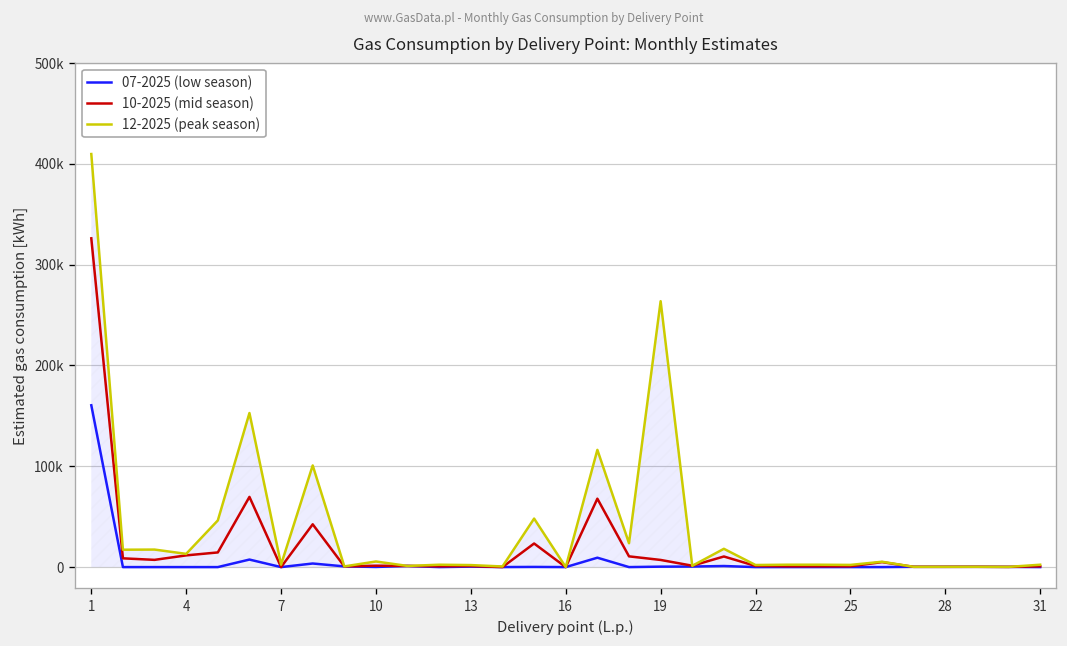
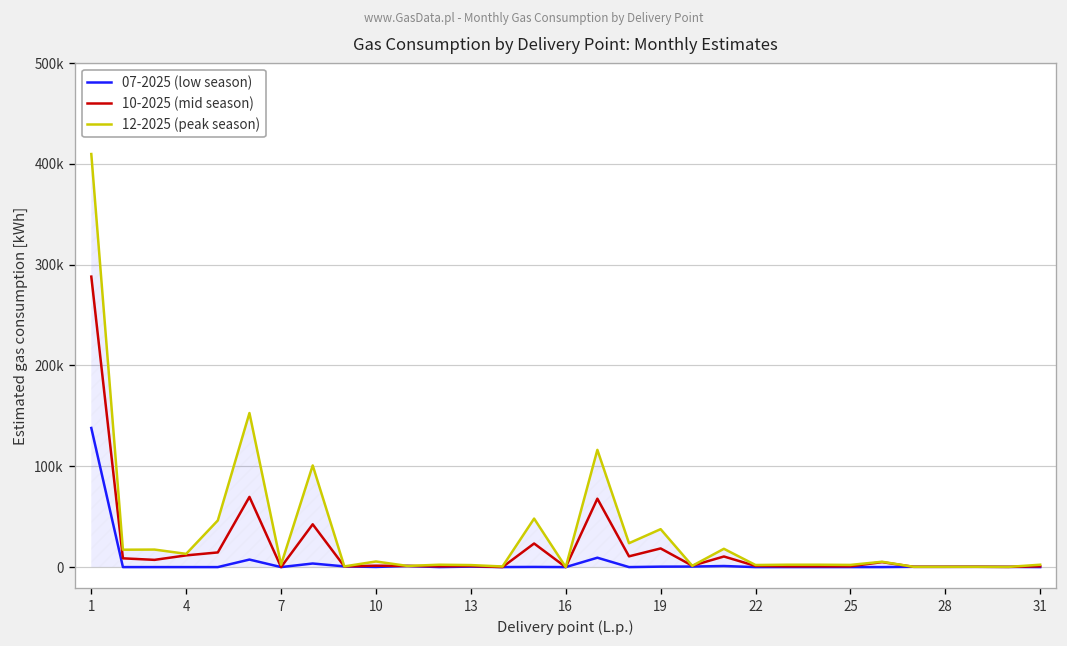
07-2025 (low season), 1: 160000 -> 140000
10-2025 (mid season), 1: 330000 -> 290000
10-2025 (mid season), 19: 10000 -> 20000
12-2025 (peak season), 19: 260000 -> 40000
